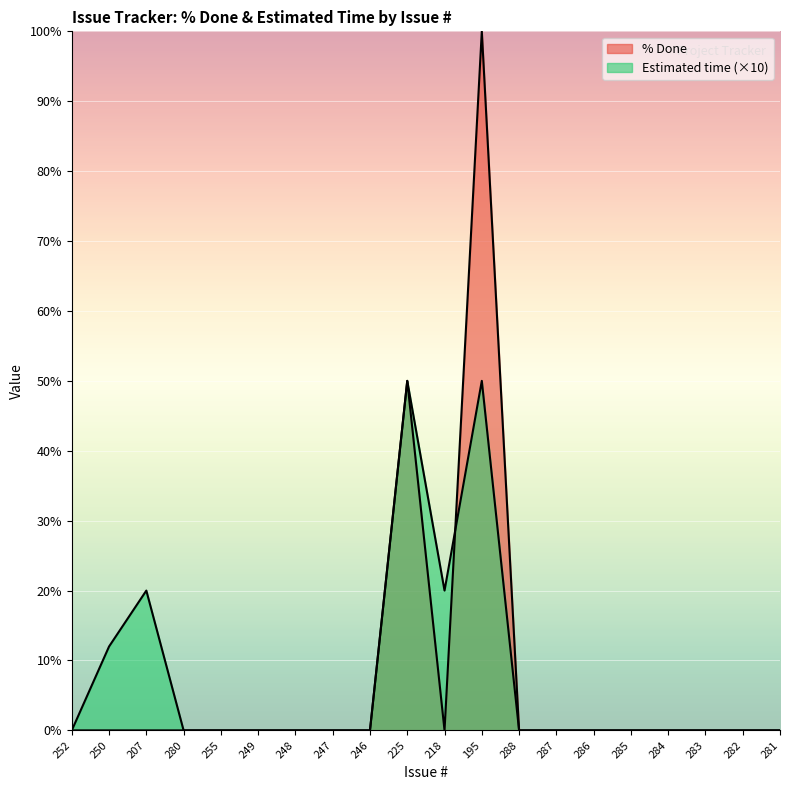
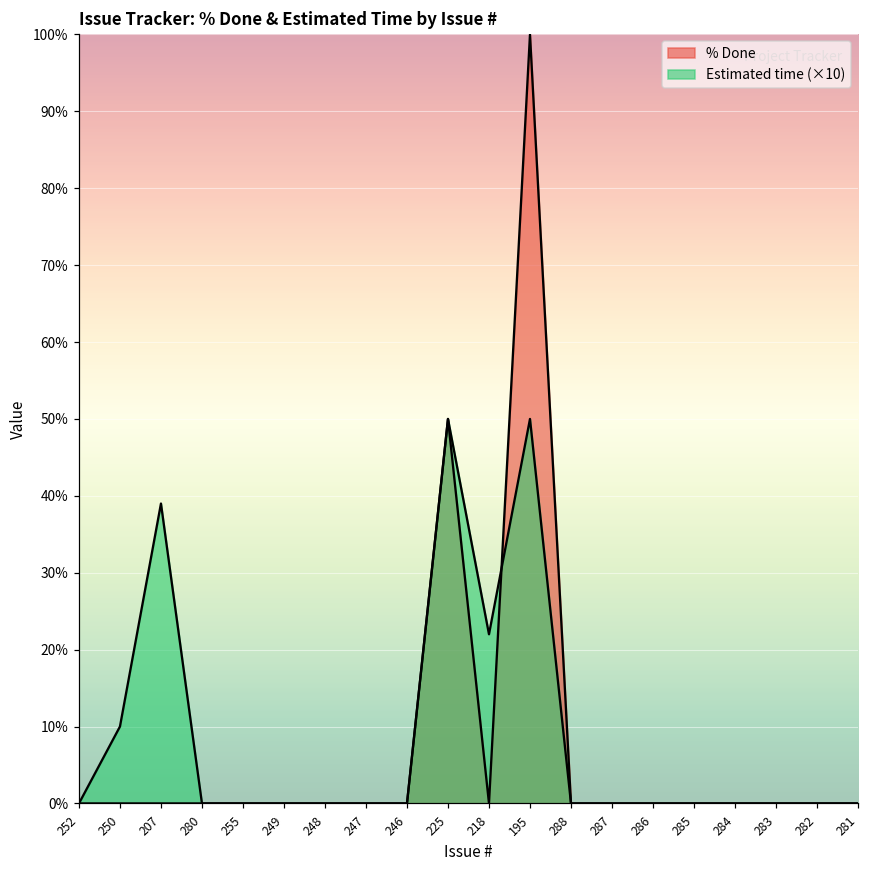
Estimated time (×10), 250: 12% -> 10%
Estimated time (×10), 207: 20% -> 39%
Estimated time (×10), 218: 20% -> 22%
